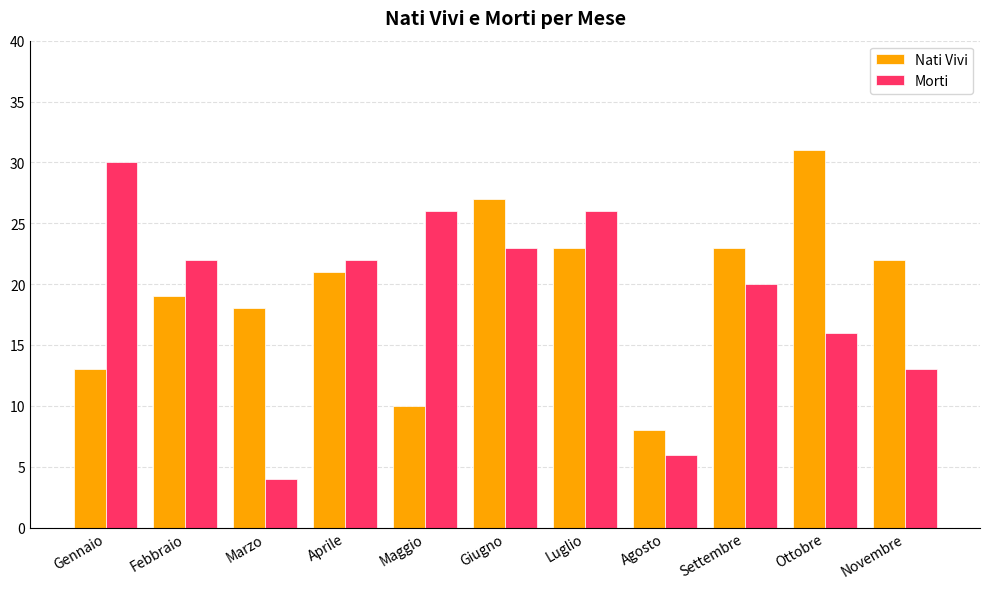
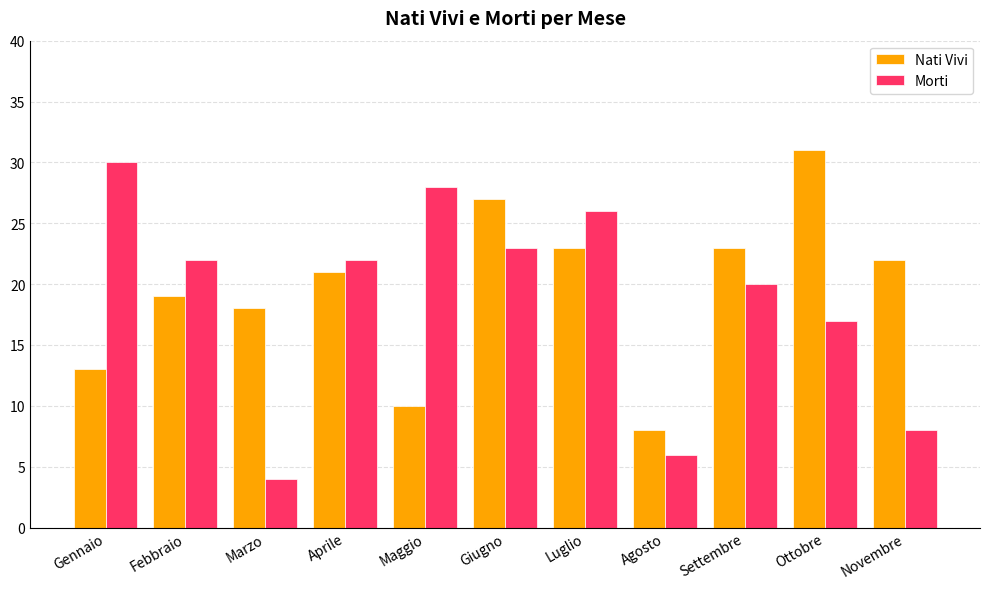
Morti, Maggio: 26 -> 28
Morti, Ottobre: 16 -> 17
Morti, Novembre: 13 -> 8
